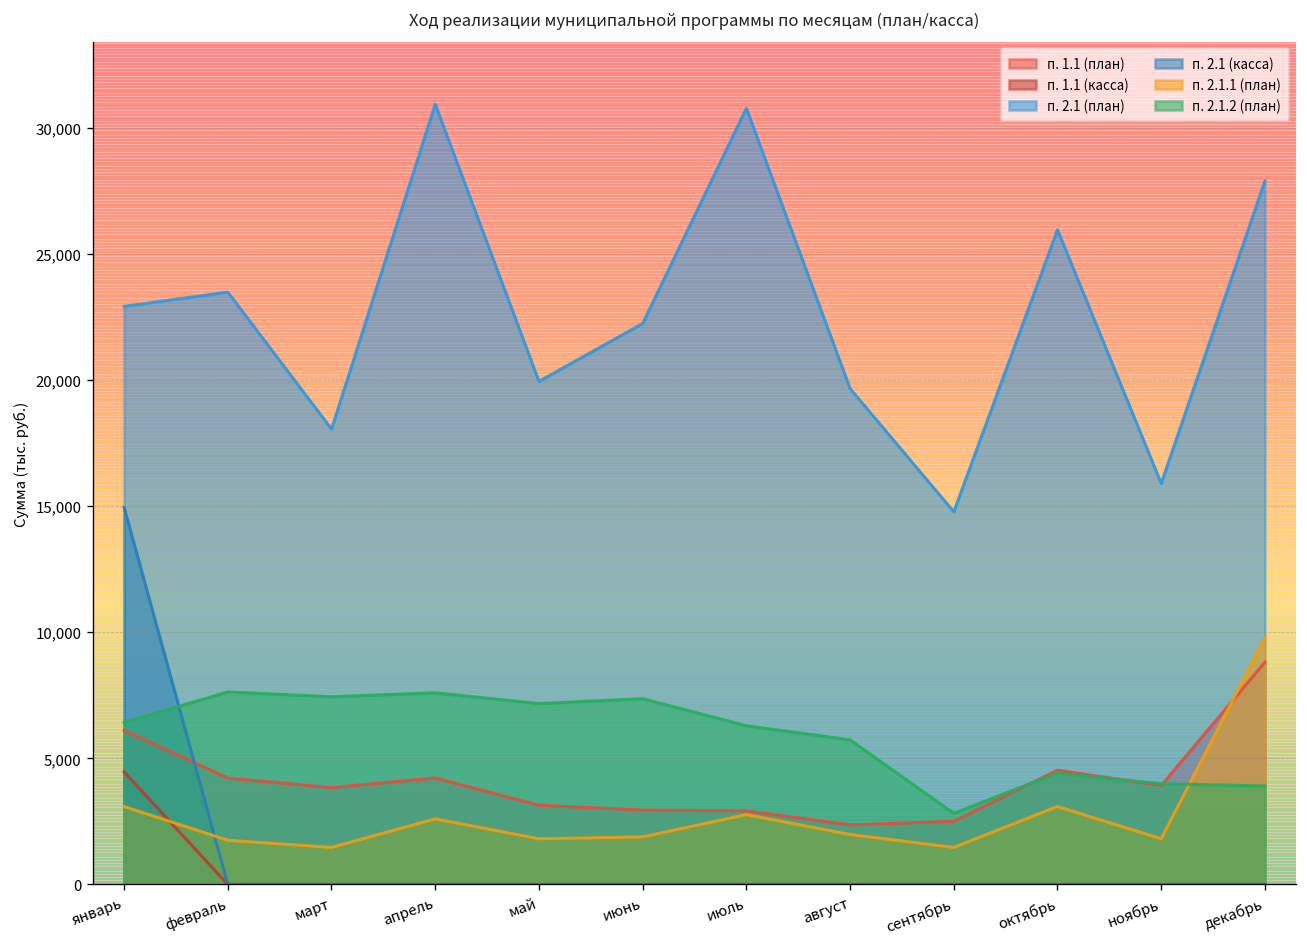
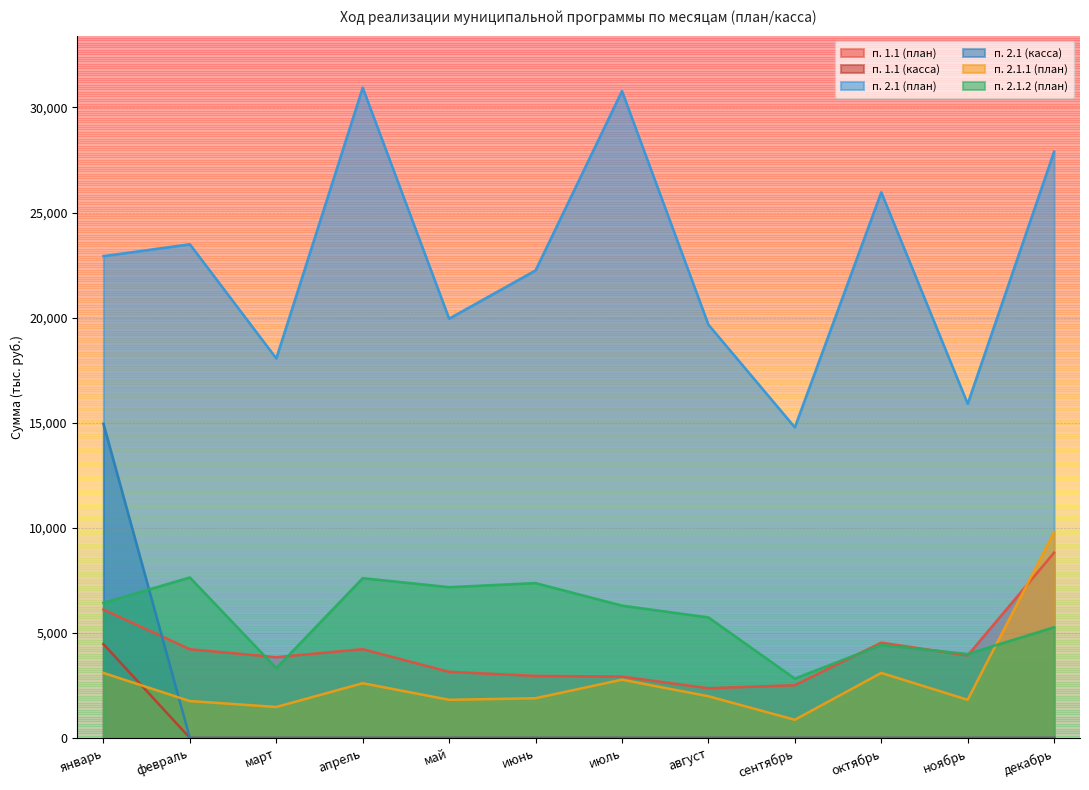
п. 2.1.2 (план), март: 7,400 -> 3,300
п. 2.1.1 (план), сентябрь: 1,500 -> 900
п. 2.1.2 (план), декабрь: 3,900 -> 5,300
